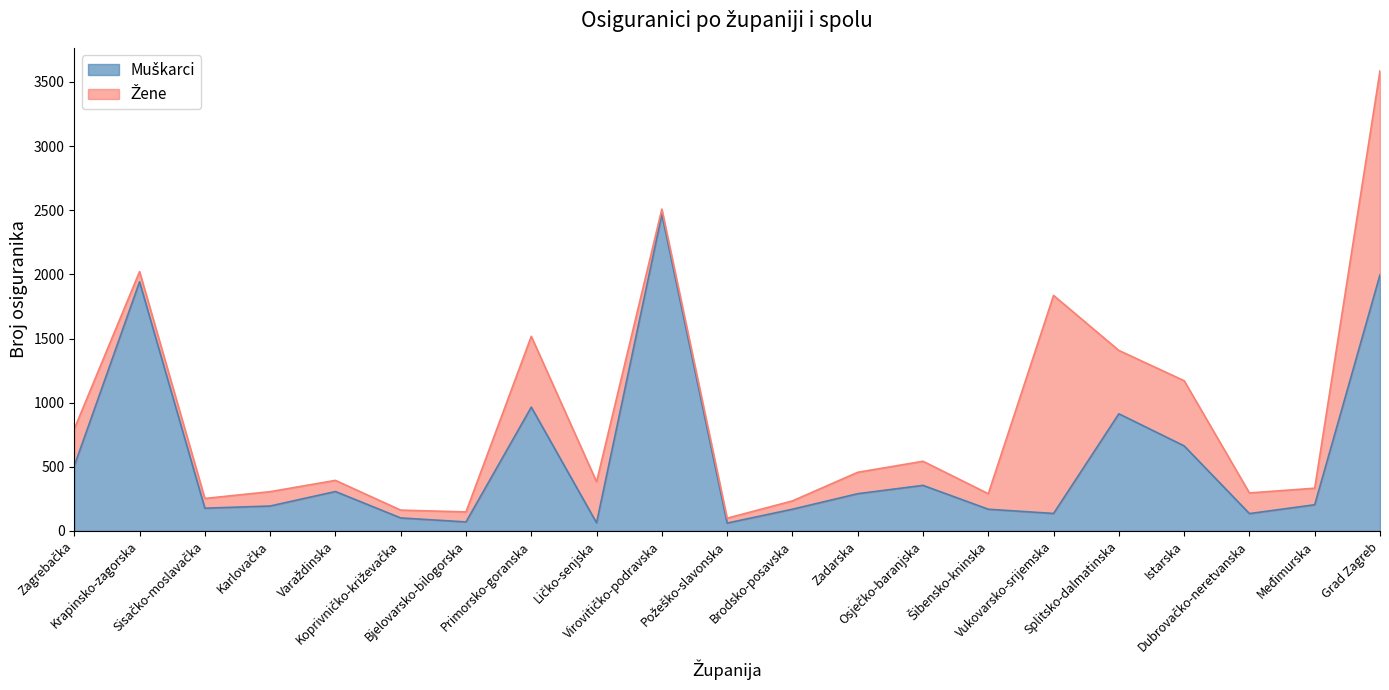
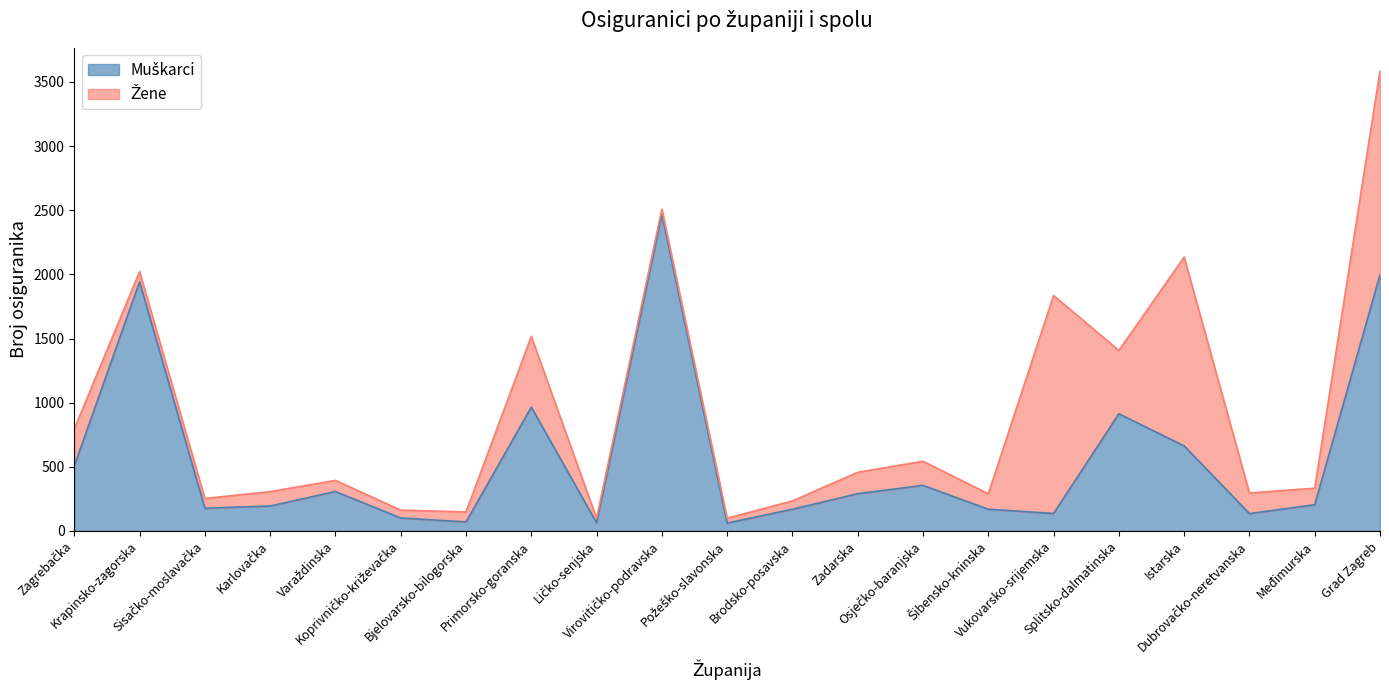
Žene, Ličko-senjska: 320 -> 40
Žene, Istarska: 510 -> 1470
